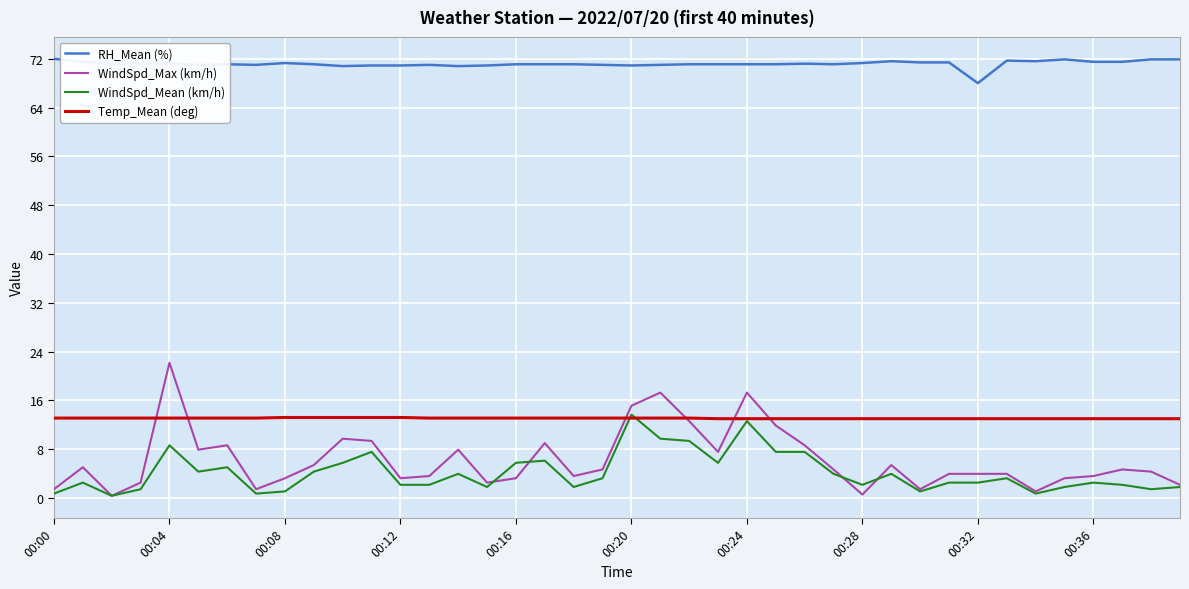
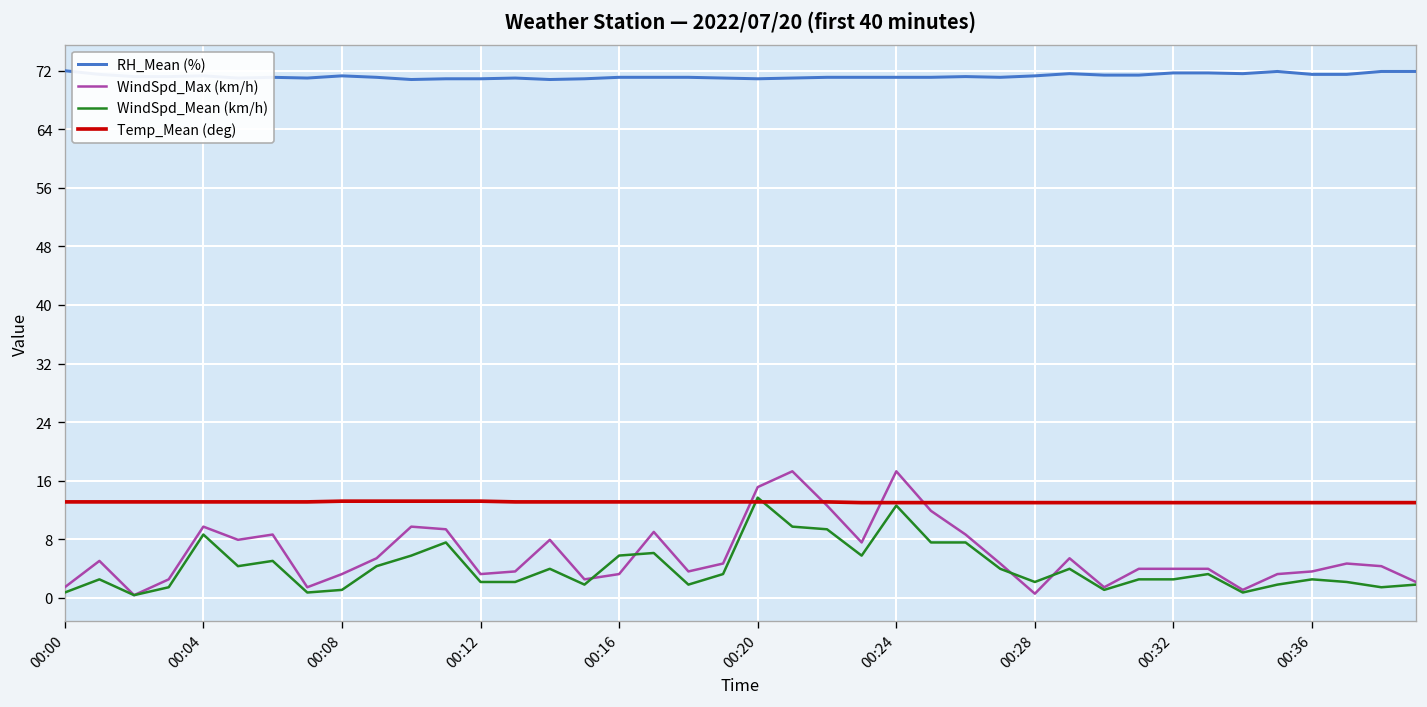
WindSpd_Max (km/h), 00:04: 22 -> 10
RH_Mean (%), 00:32: 68 -> 72
